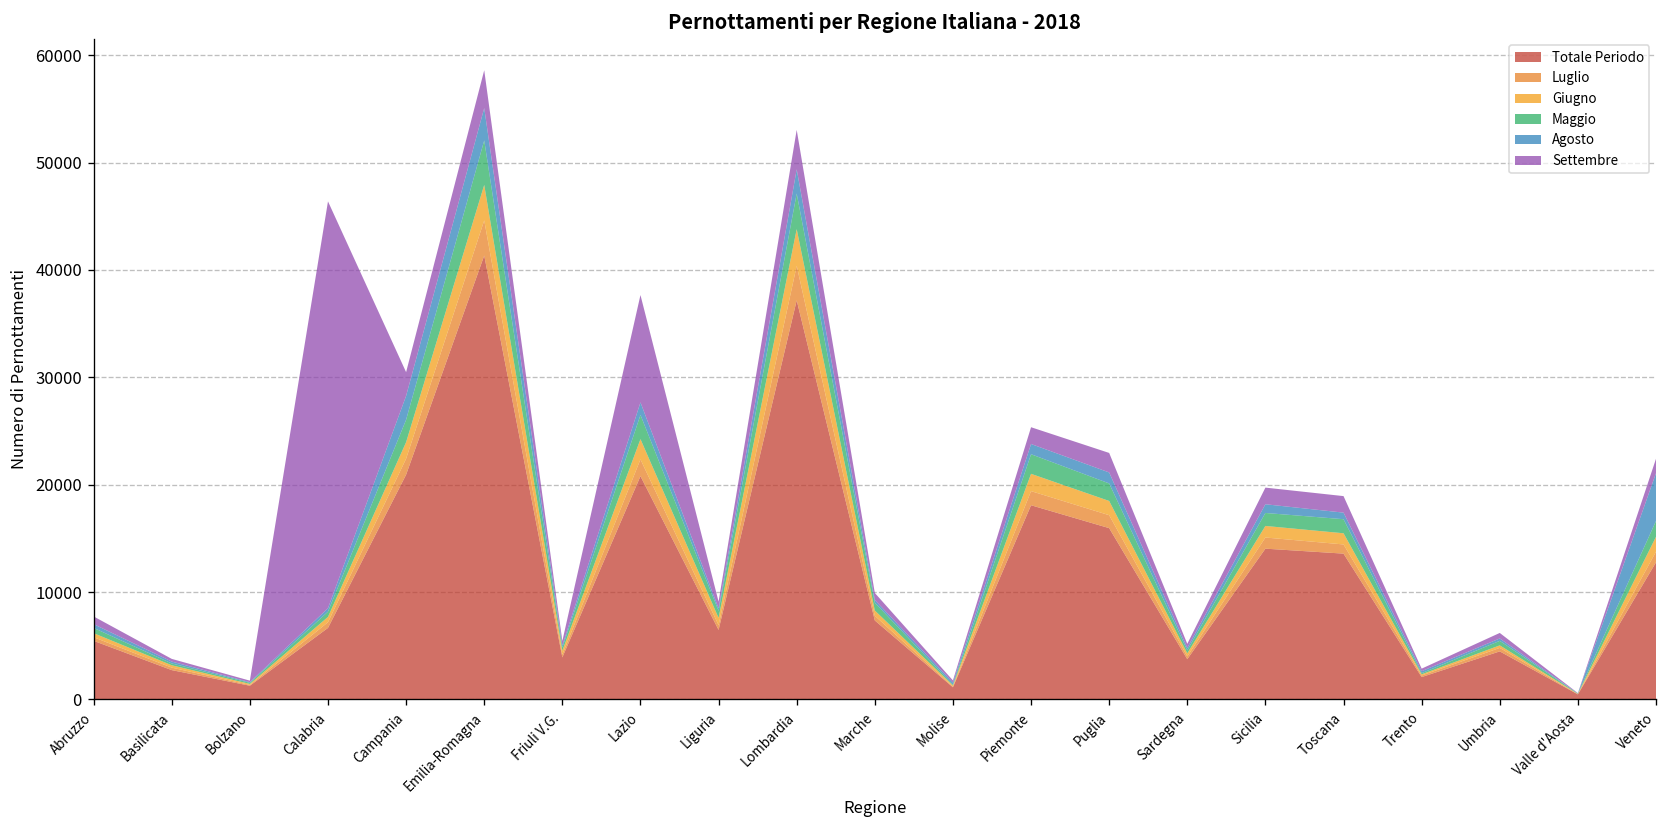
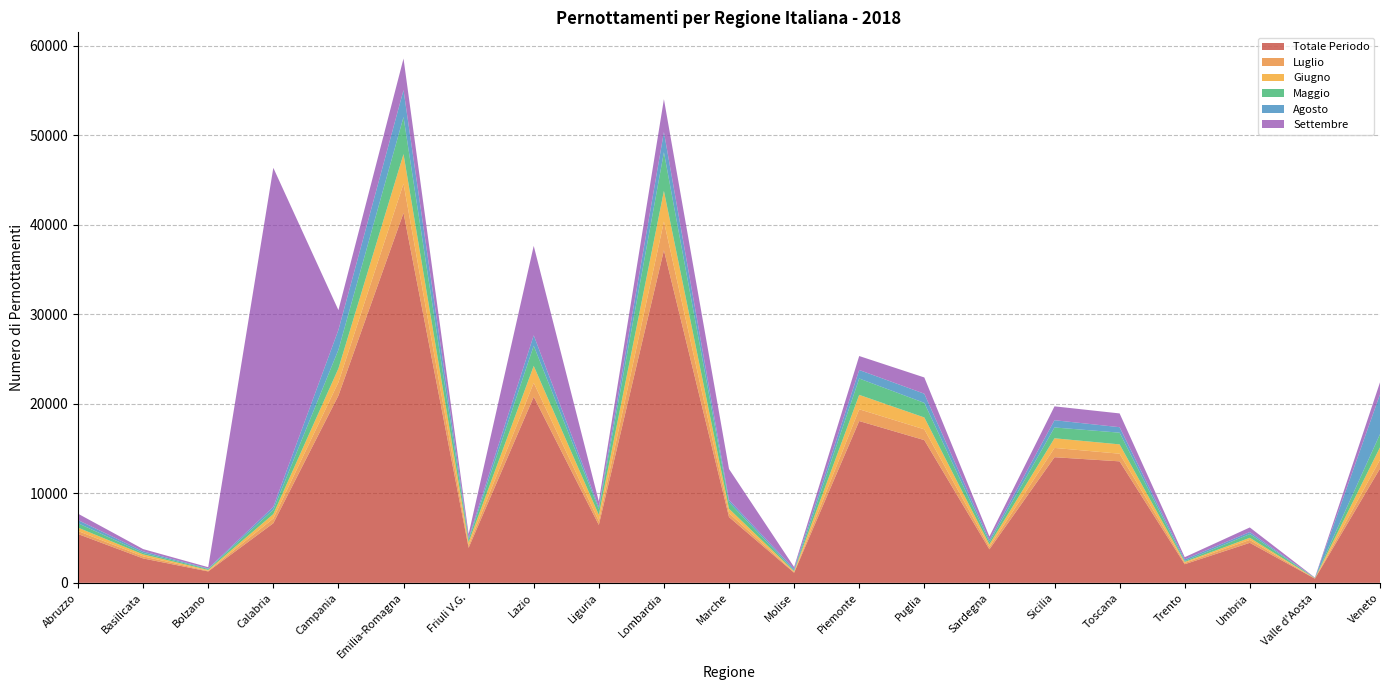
Maggio, Lombardia: 3000 -> 4000
Settembre, Marche: 1000 -> 3000
